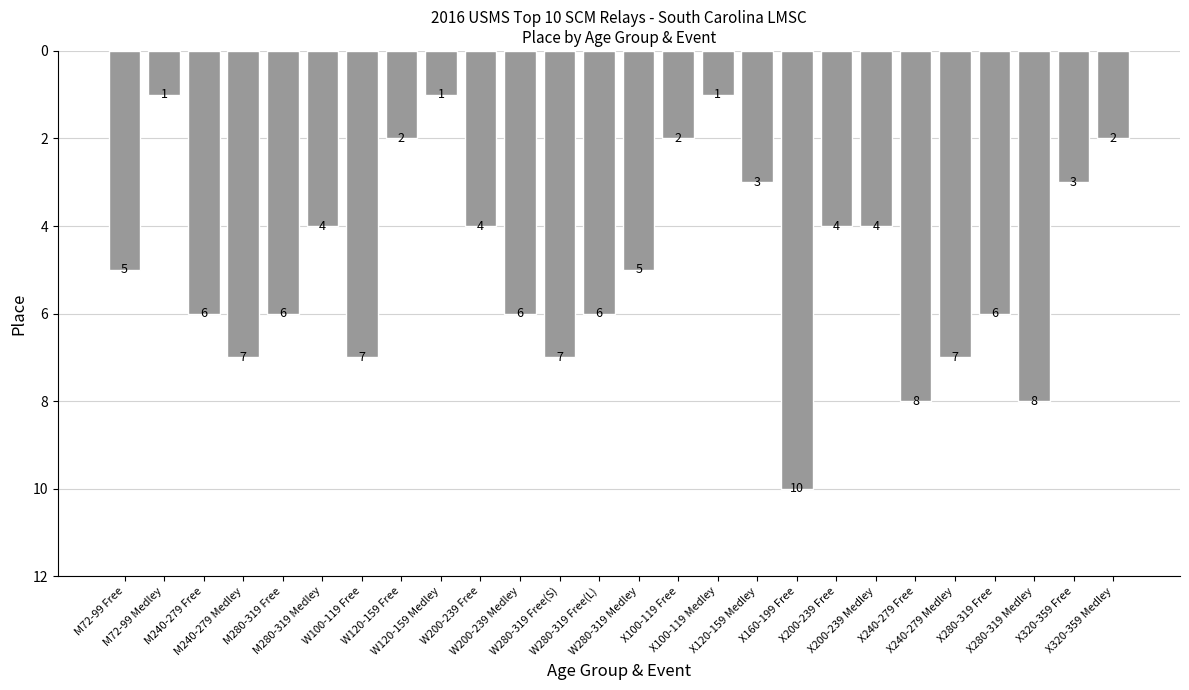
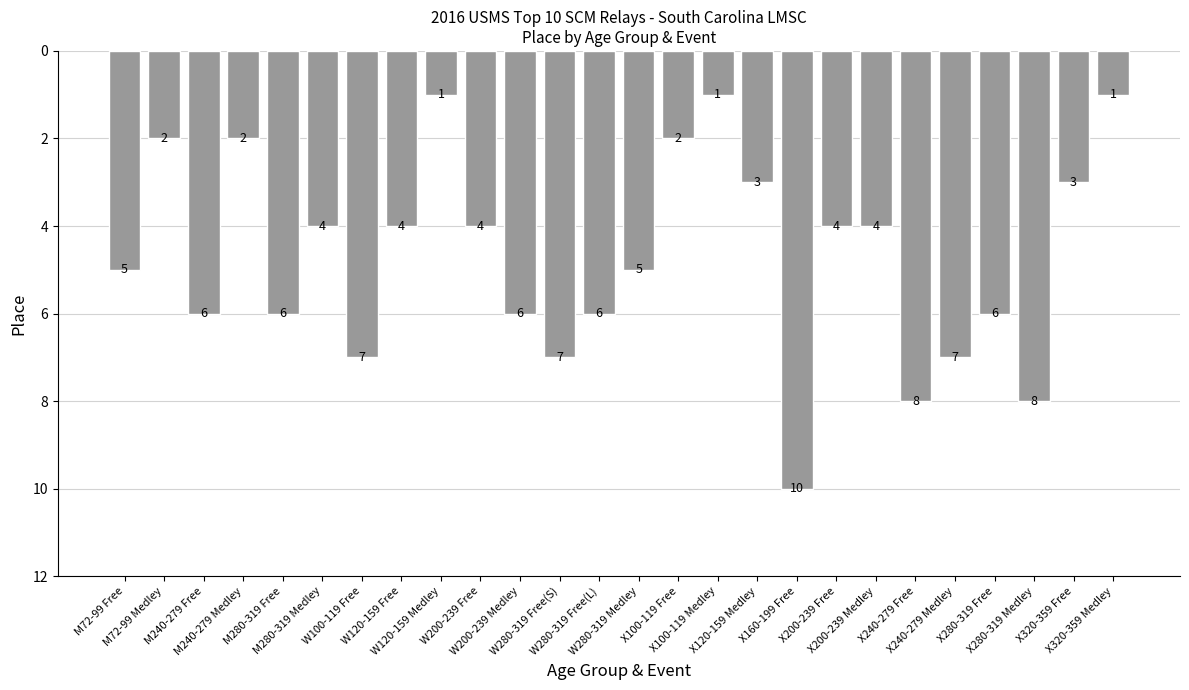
M72-99 Medley: 1 -> 2
M240-279 Medley: 7 -> 2
W120-159 Free: 2 -> 4
X320-359 Medley: 2 -> 1
